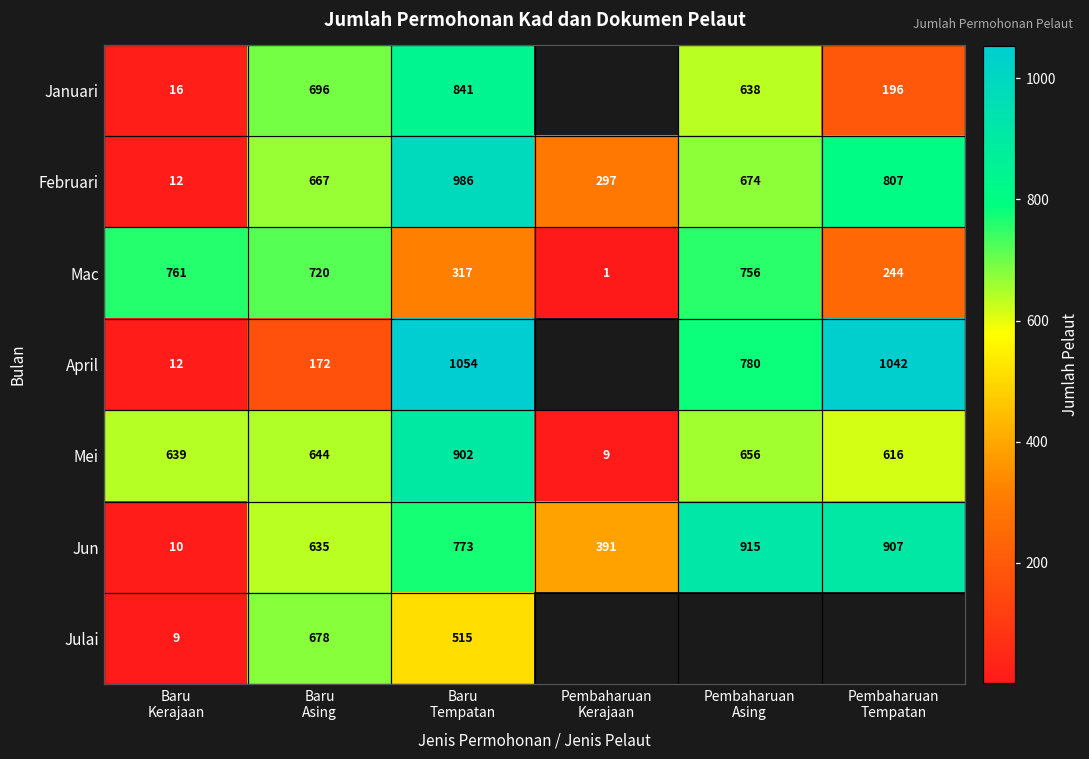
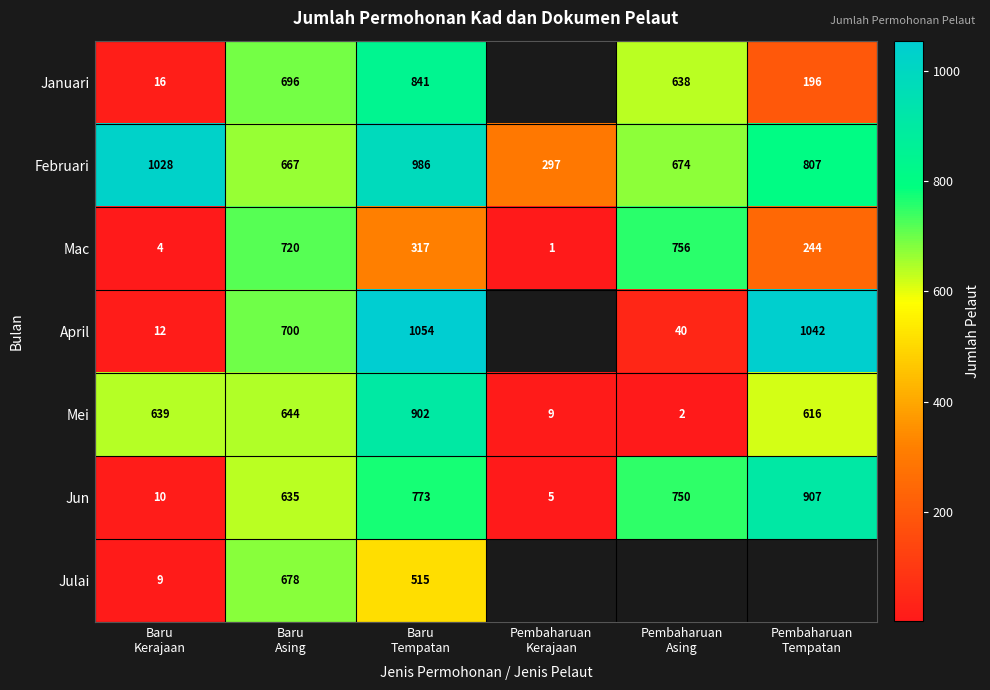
Februari, Baru Kerajaan: 12 -> 1028
Mac, Baru Kerajaan: 761 -> 4
April, Baru Asing: 172 -> 700
April, Pembaharuan Asing: 780 -> 40
Mei, Pembaharuan Asing: 656 -> 2
Jun, Pembaharuan Kerajaan: 391 -> 5
Jun, Pembaharuan Asing: 915 -> 750
